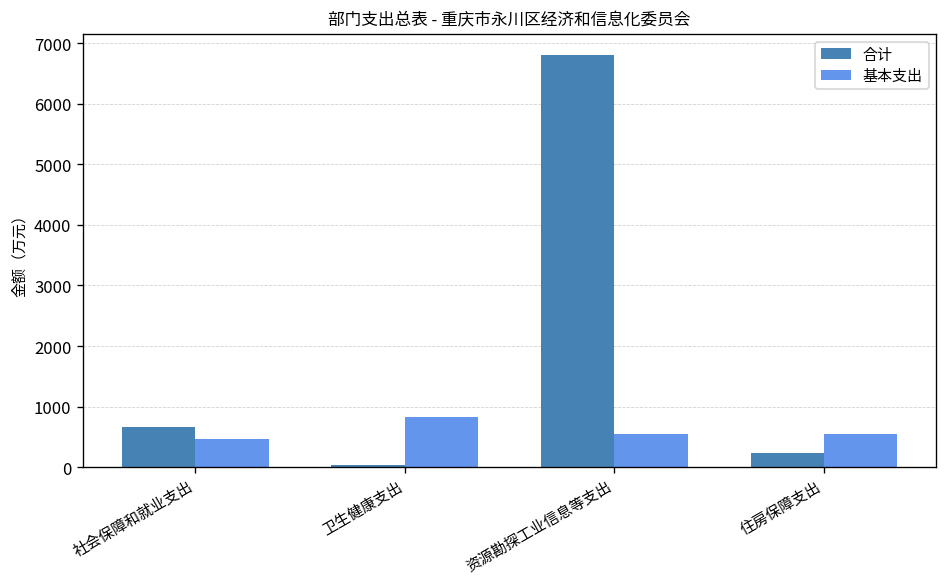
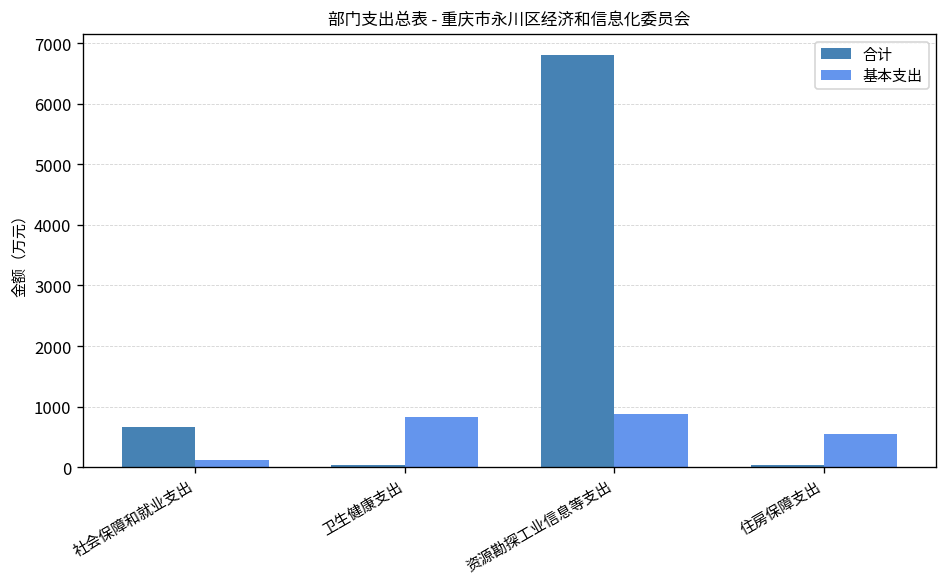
基本支出, 社会保障和就业支出: 500 -> 100
基本支出, 资源勘探工业信息等支出: 500 -> 900
合计, 住房保障支出: 200 -> 0
